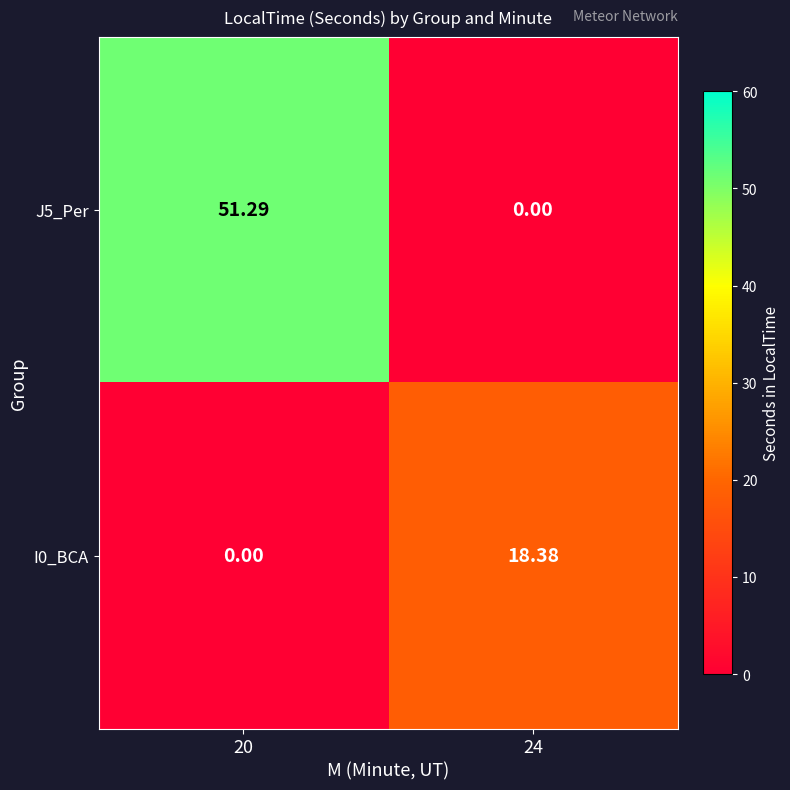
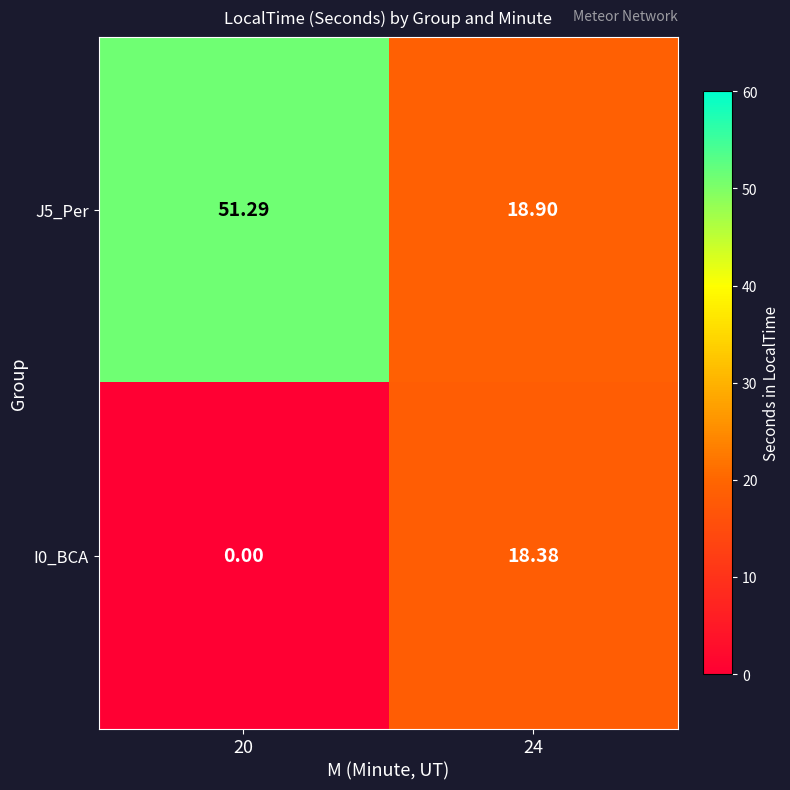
J5_Per, 24: 0.00 -> 18.90
